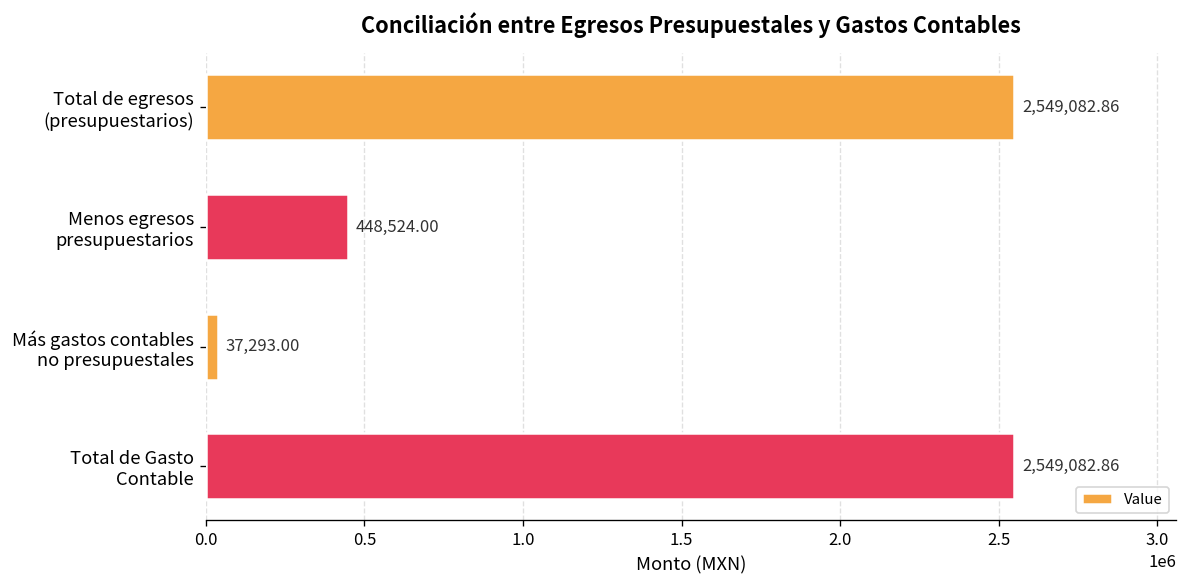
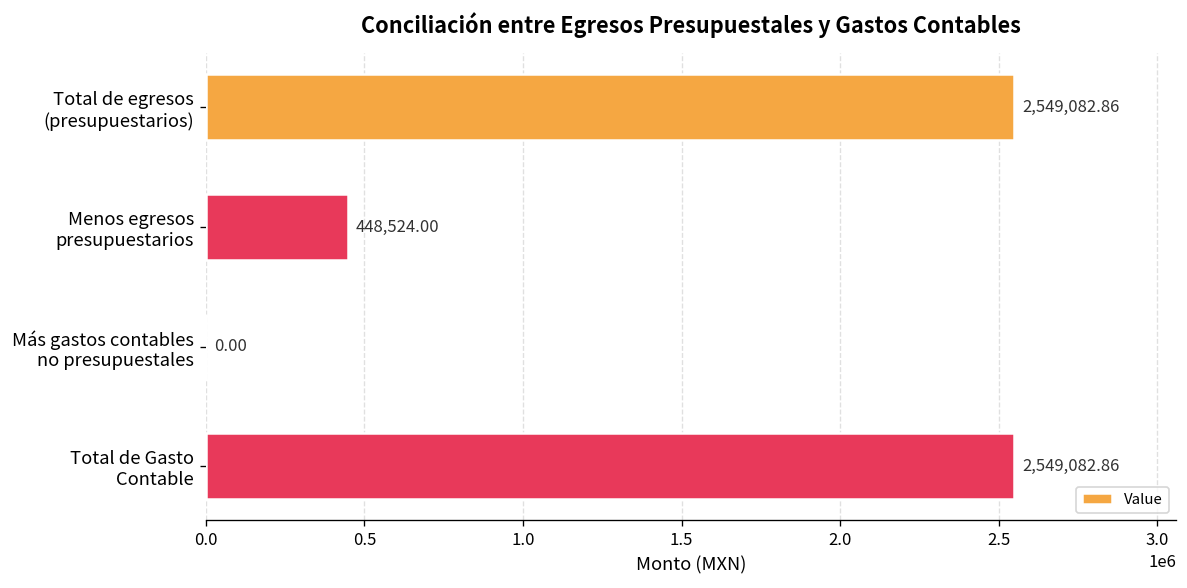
Más gastos contables no presupuestales: 37,293.00 -> 0.00
